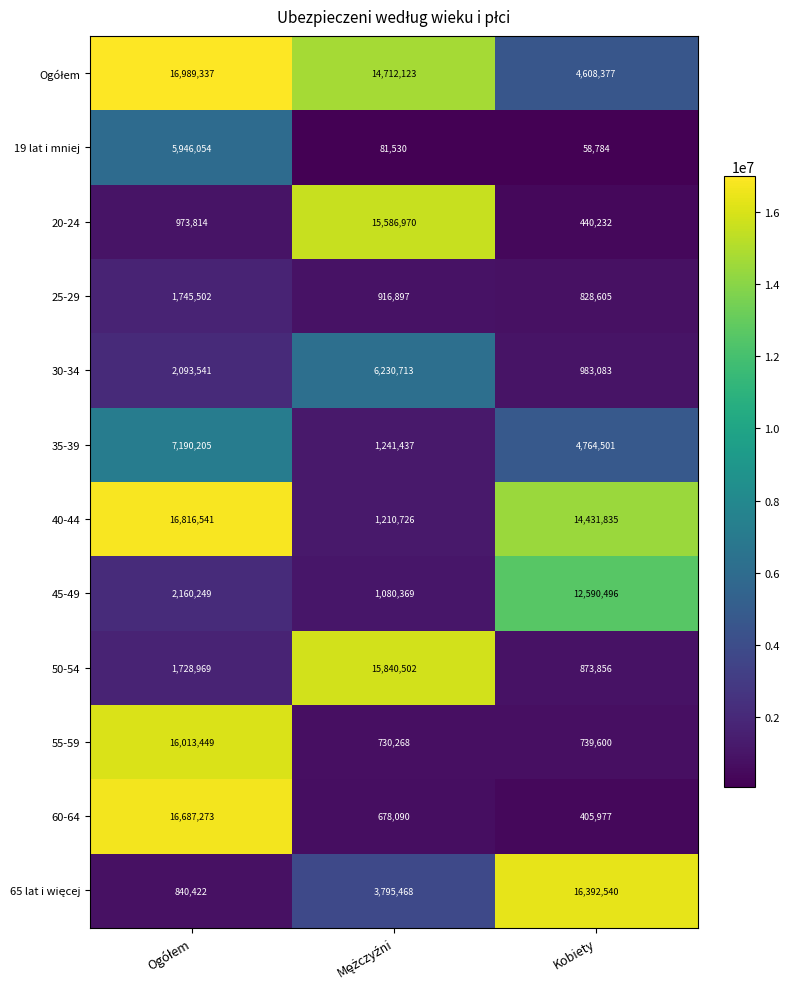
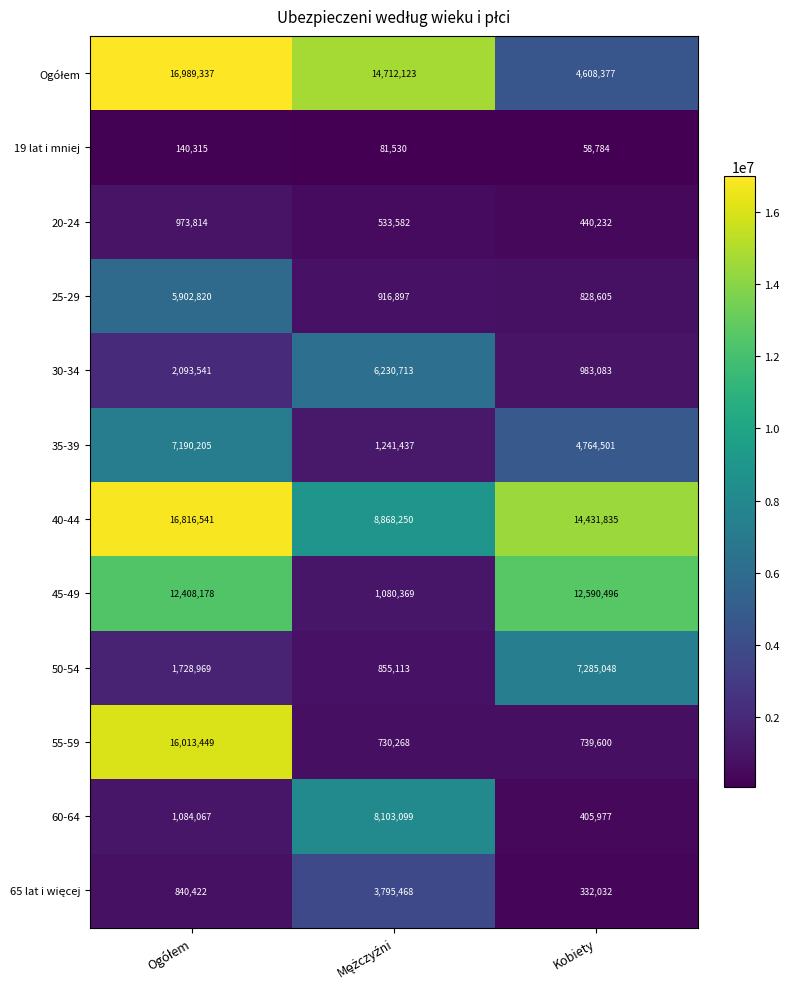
19 lat i mniej, Ogółem: 5,946,054 -> 140,315
20-24, Mężczyźni: 15,586,970 -> 533,582
25-29, Ogółem: 1,745,502 -> 5,902,820
40-44, Mężczyźni: 1,210,726 -> 8,868,250
45-49, Ogółem: 2,160,249 -> 12,408,178
50-54, Mężczyźni: 15,840,502 -> 855,113
50-54, Kobiety: 873,856 -> 7,285,048
60-64, Ogółem: 16,687,273 -> 1,084,067
60-64, Mężczyźni: 678,090 -> 8,103,099
65 lat i więcej, Kobiety: 16,392,540 -> 332,032
